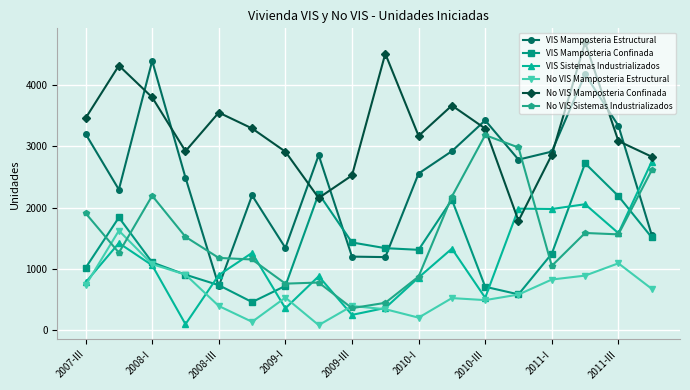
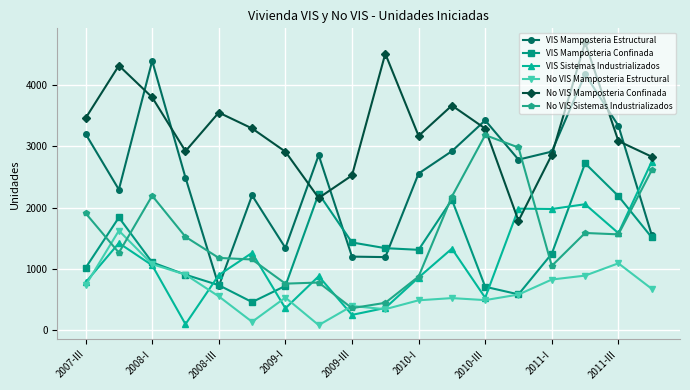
No VIS Mamposteria Estructural, 2008-III: 400 -> 600
No VIS Mamposteria Estructural, 2010-I: 200 -> 500
